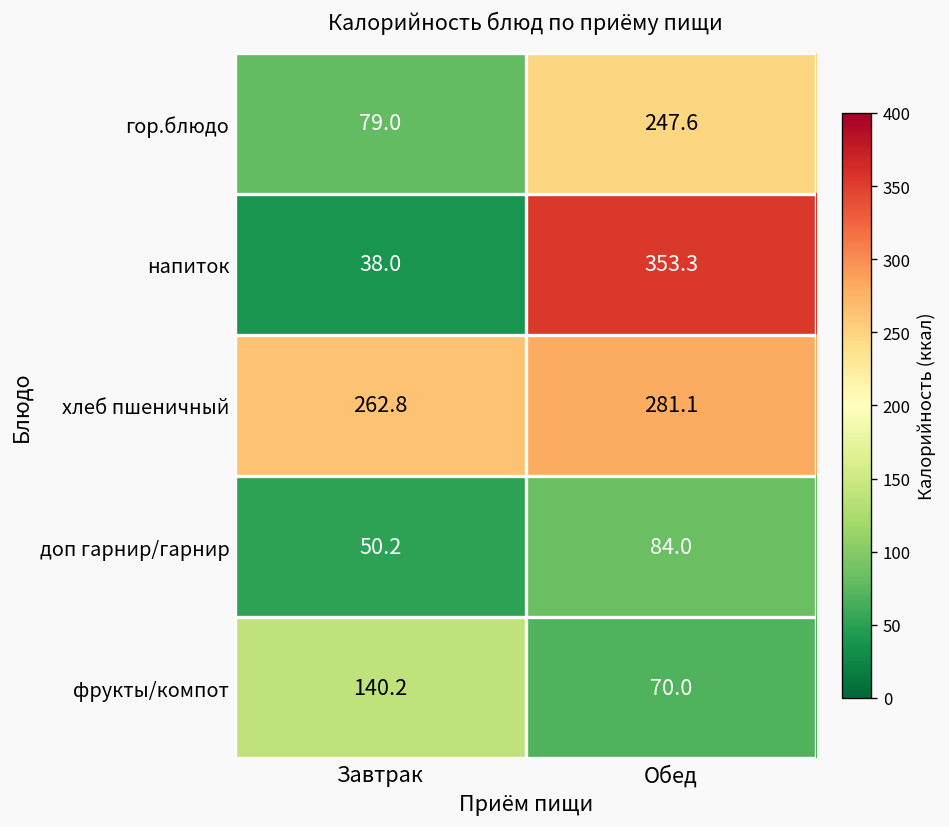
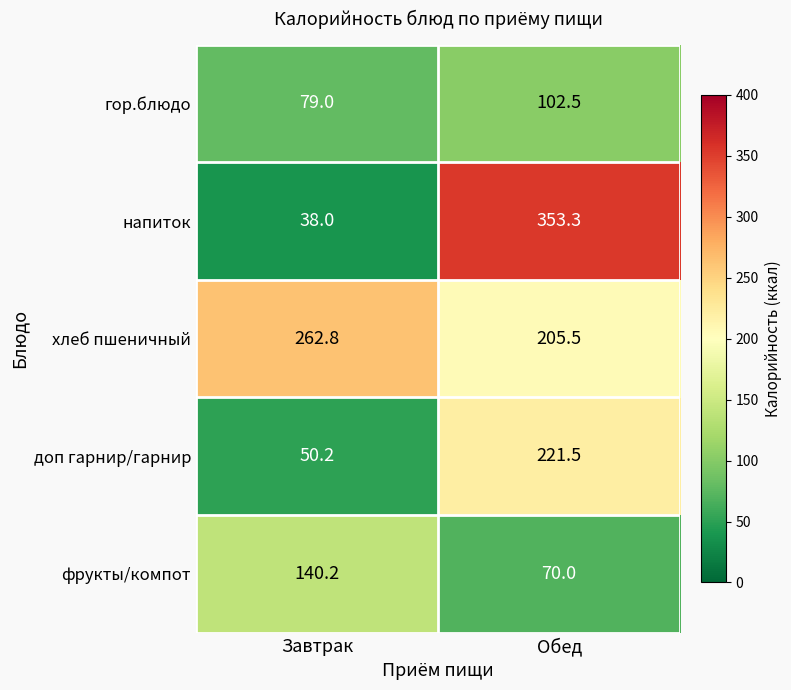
гор.блюдо, Обед: 247.6 -> 102.5
хлеб пшеничный, Обед: 281.1 -> 205.5
доп гарнир/гарнир, Обед: 84.0 -> 221.5
